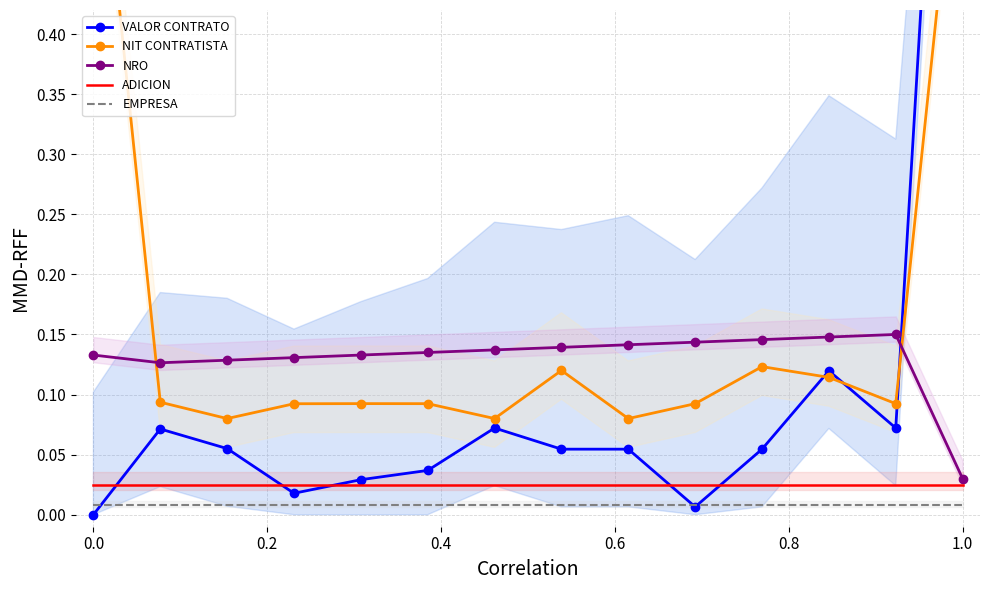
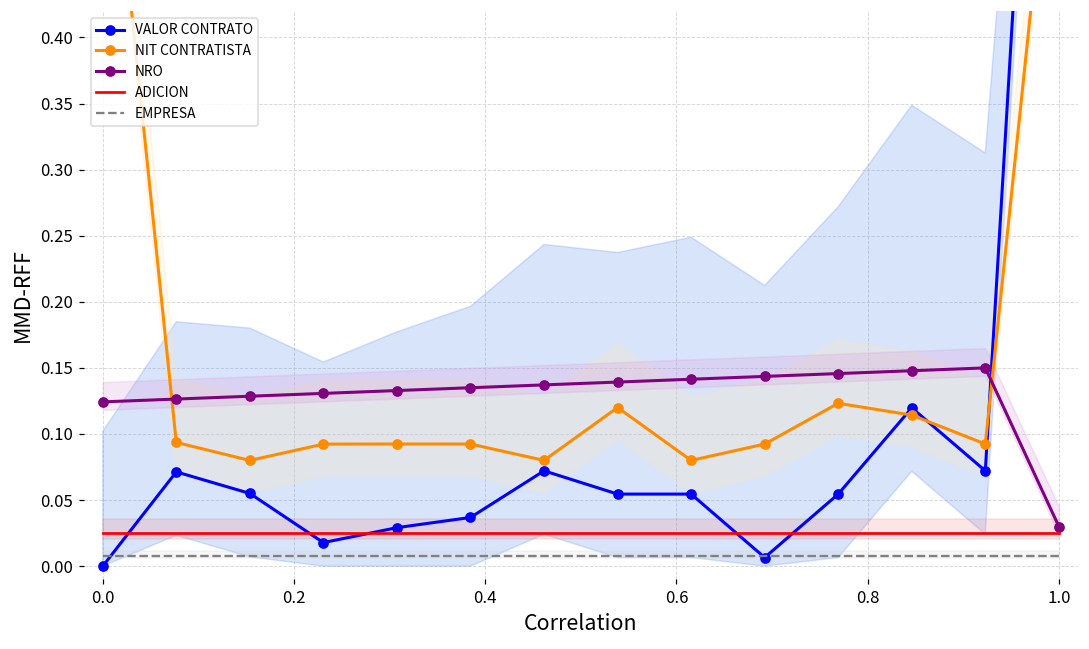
NRO, 0.0: 0.133 -> 0.124
